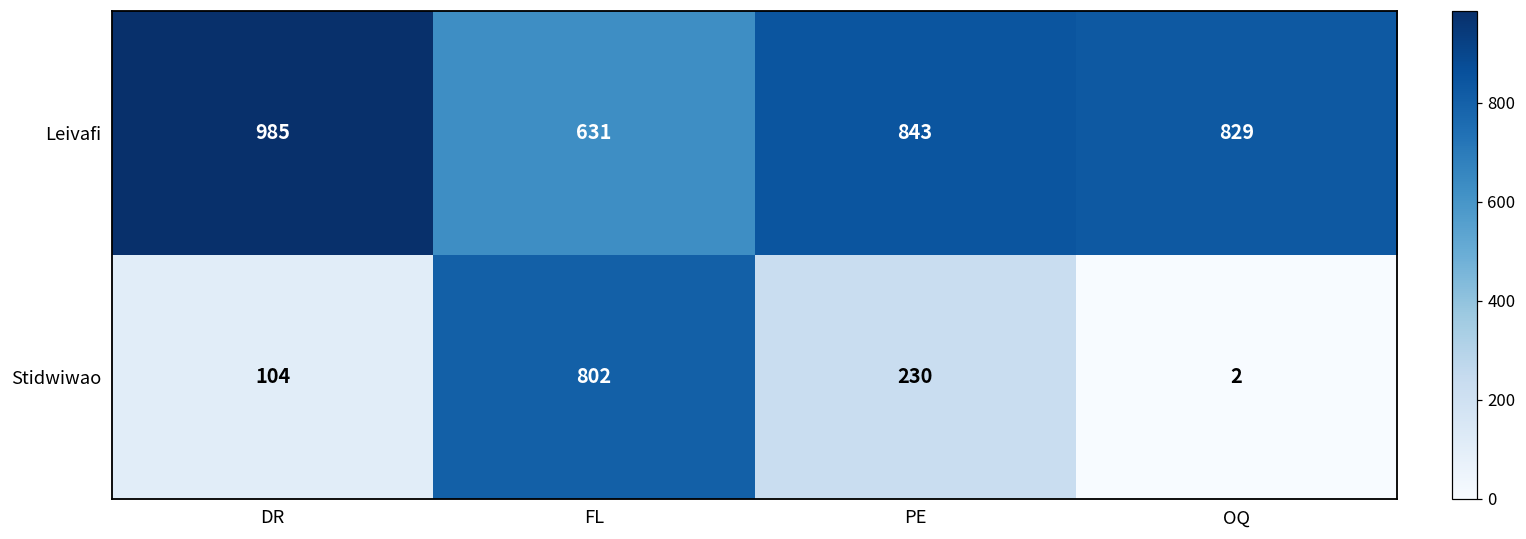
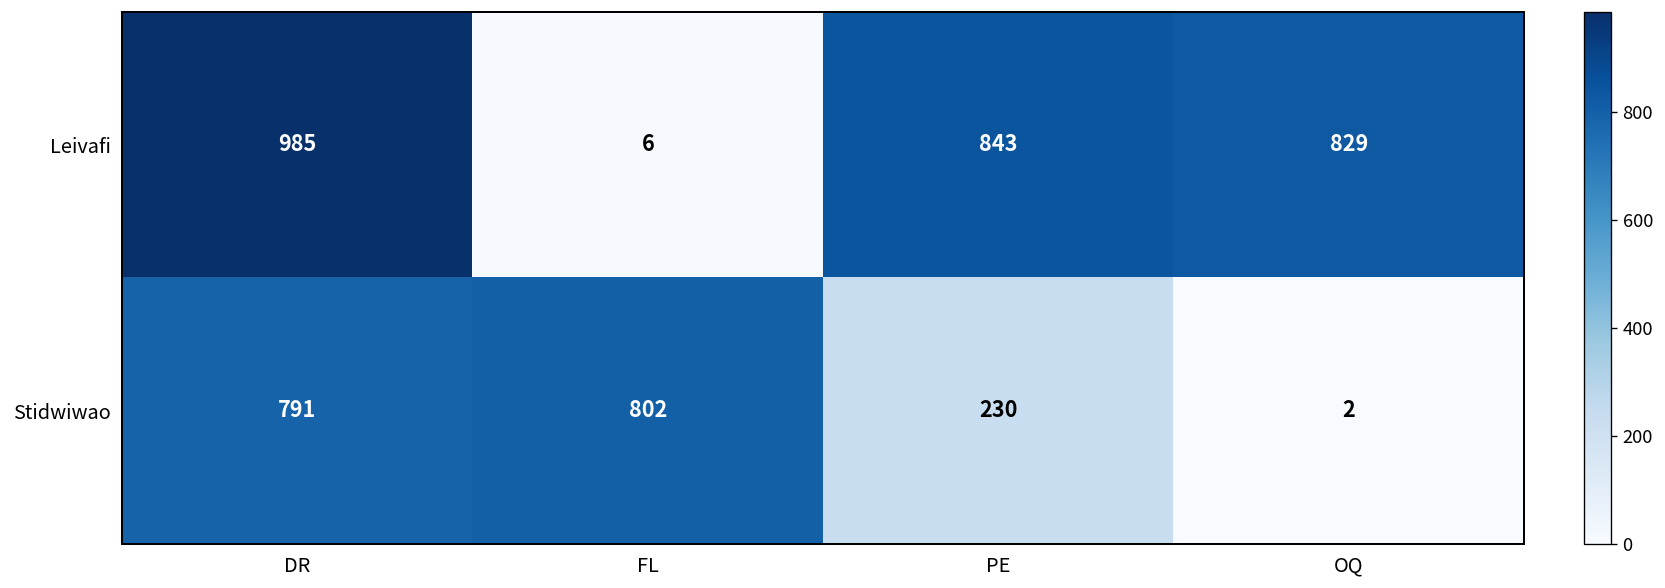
Leivafi, FL: 631 -> 6
Stidwiwao, DR: 104 -> 791
